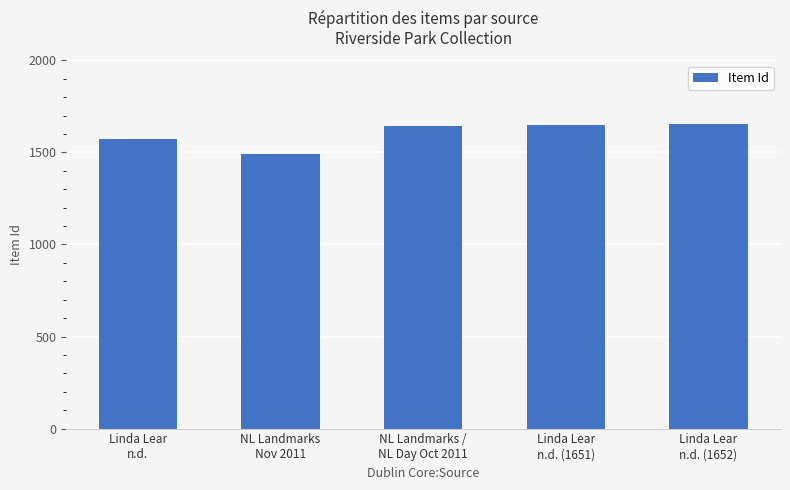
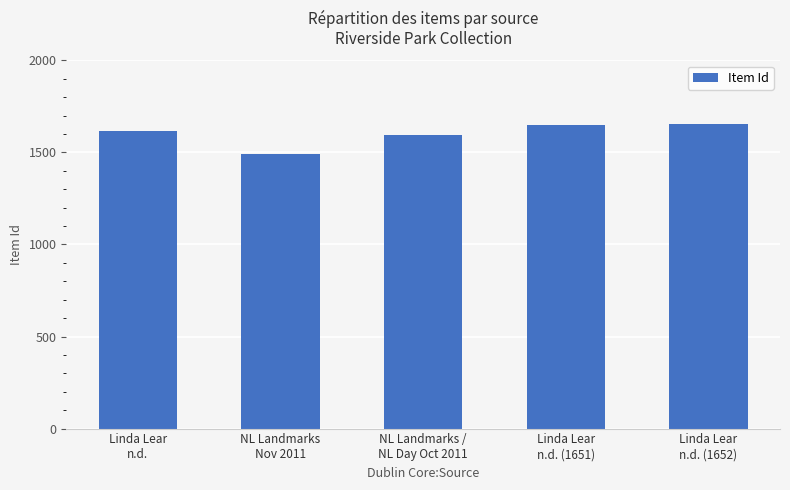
Linda Lear n.d.: 1570 -> 1620
NL Landmarks / NL Day Oct 2011: 1640 -> 1600
